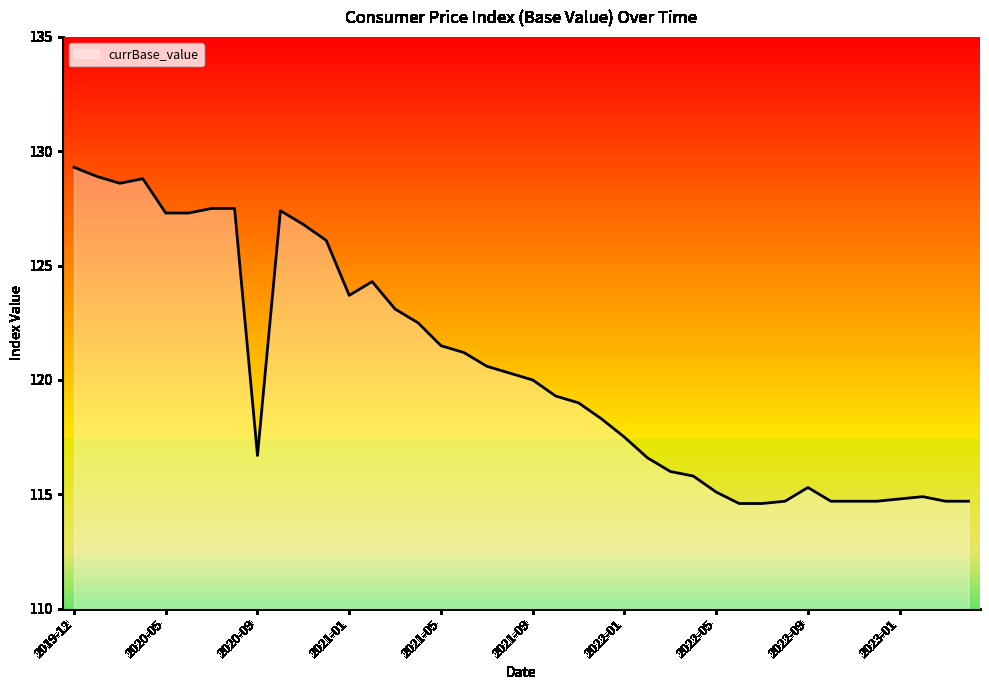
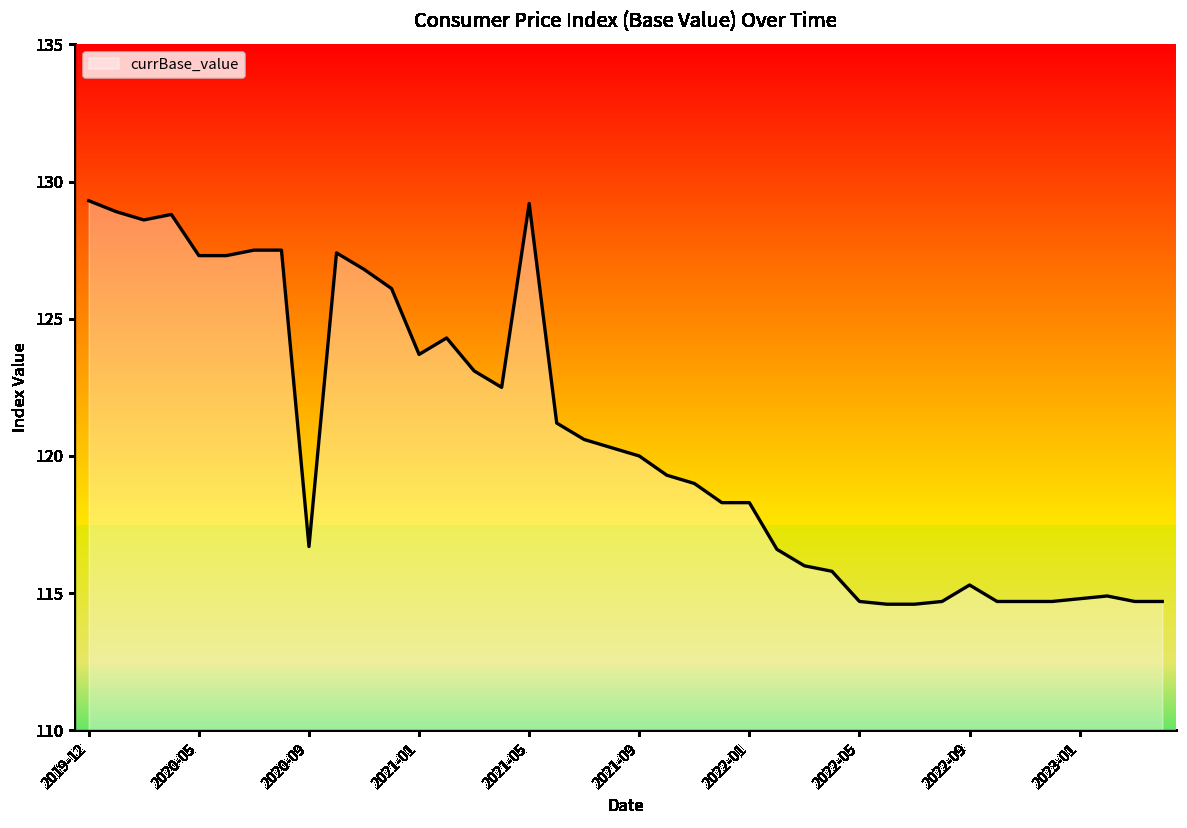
2021-05: 121.5 -> 129.2
2022-01: 117.5 -> 118.3
2022-05: 115.1 -> 114.7
